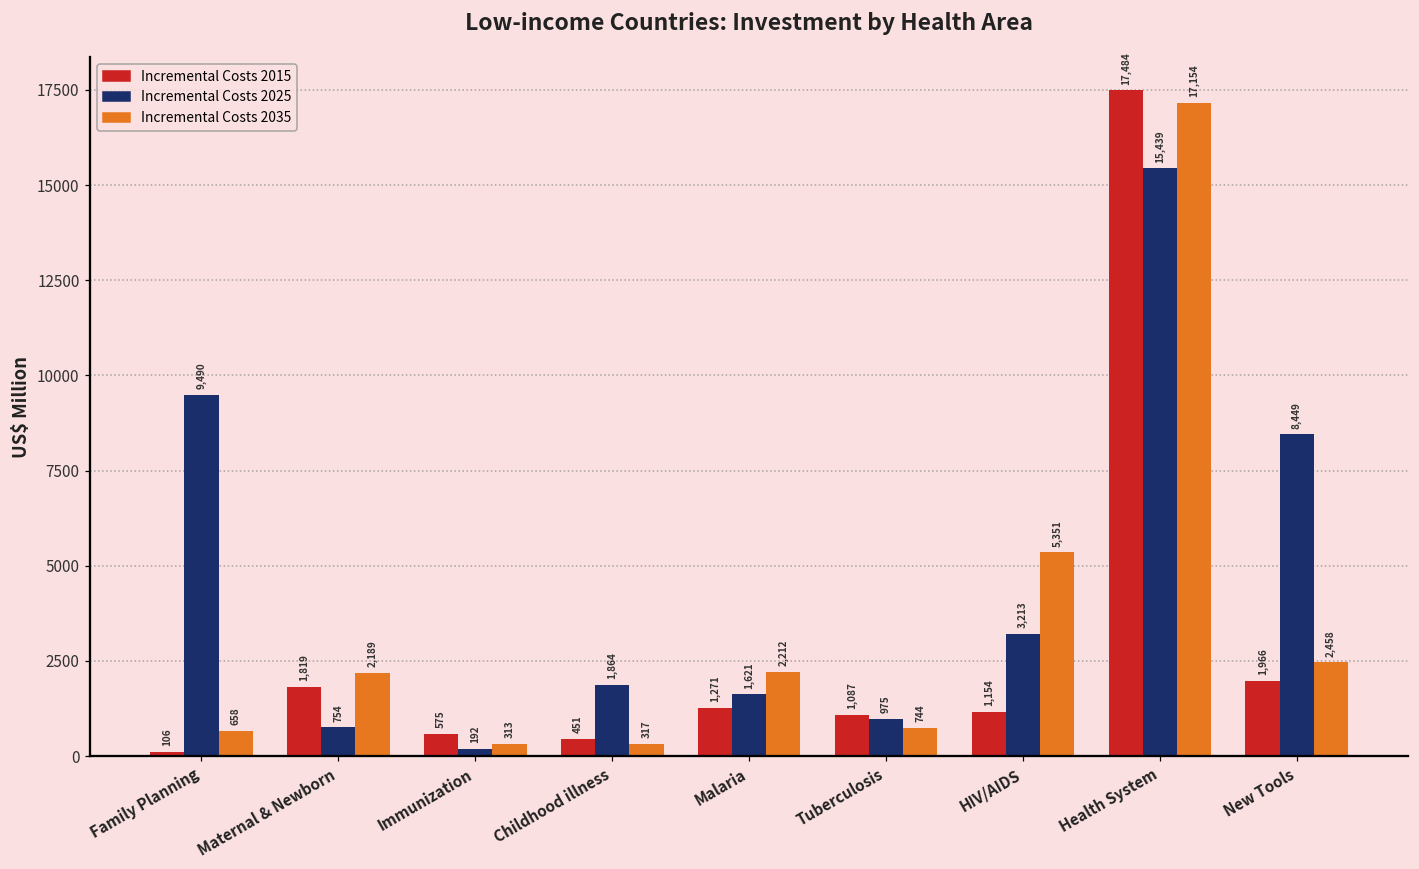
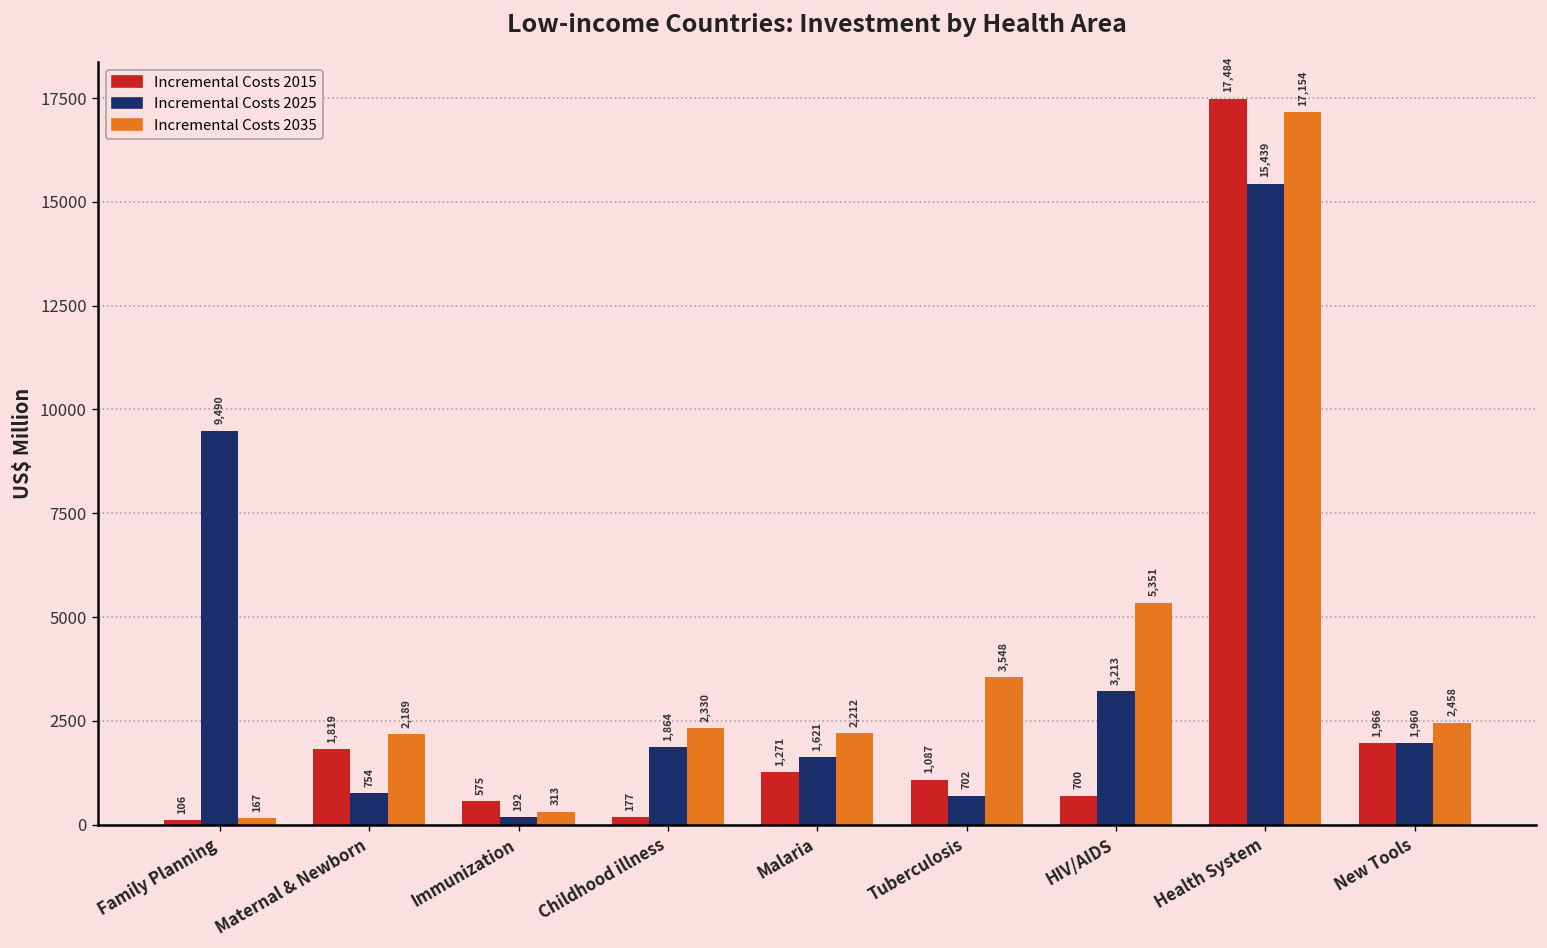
Incremental Costs 2035, Family Planning: 658 -> 167
Incremental Costs 2015, Childhood illness: 451 -> 177
Incremental Costs 2035, Childhood illness: 317 -> 2,330
Incremental Costs 2025, Tuberculosis: 975 -> 702
Incremental Costs 2035, Tuberculosis: 744 -> 3,548
Incremental Costs 2015, HIV/AIDS: 1,154 -> 700
Incremental Costs 2025, New Tools: 8,449 -> 1,960
